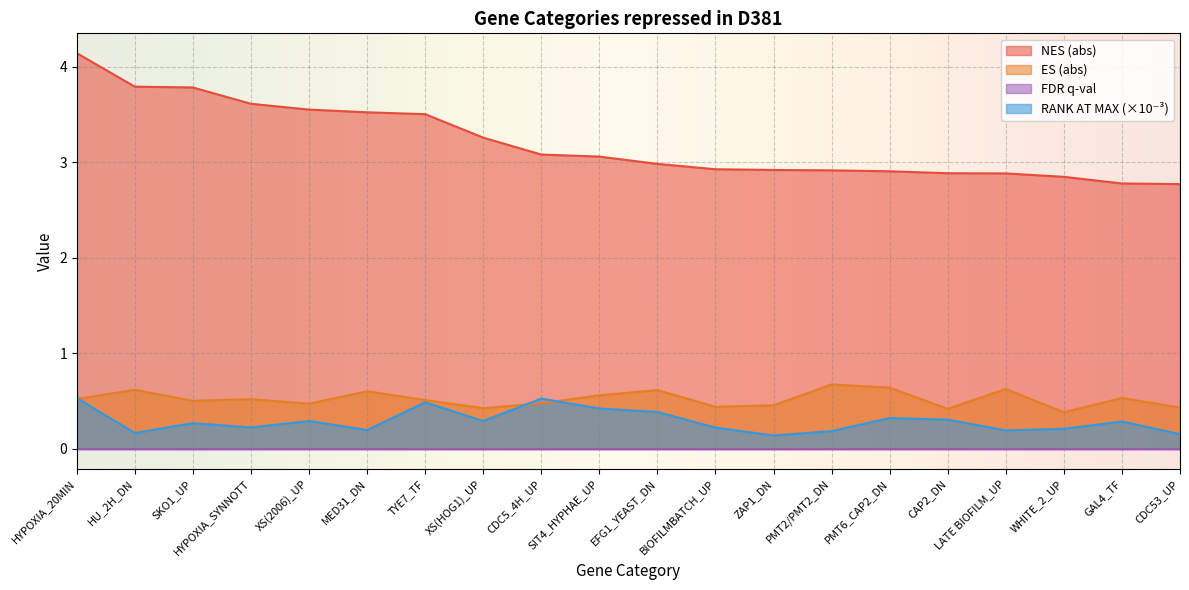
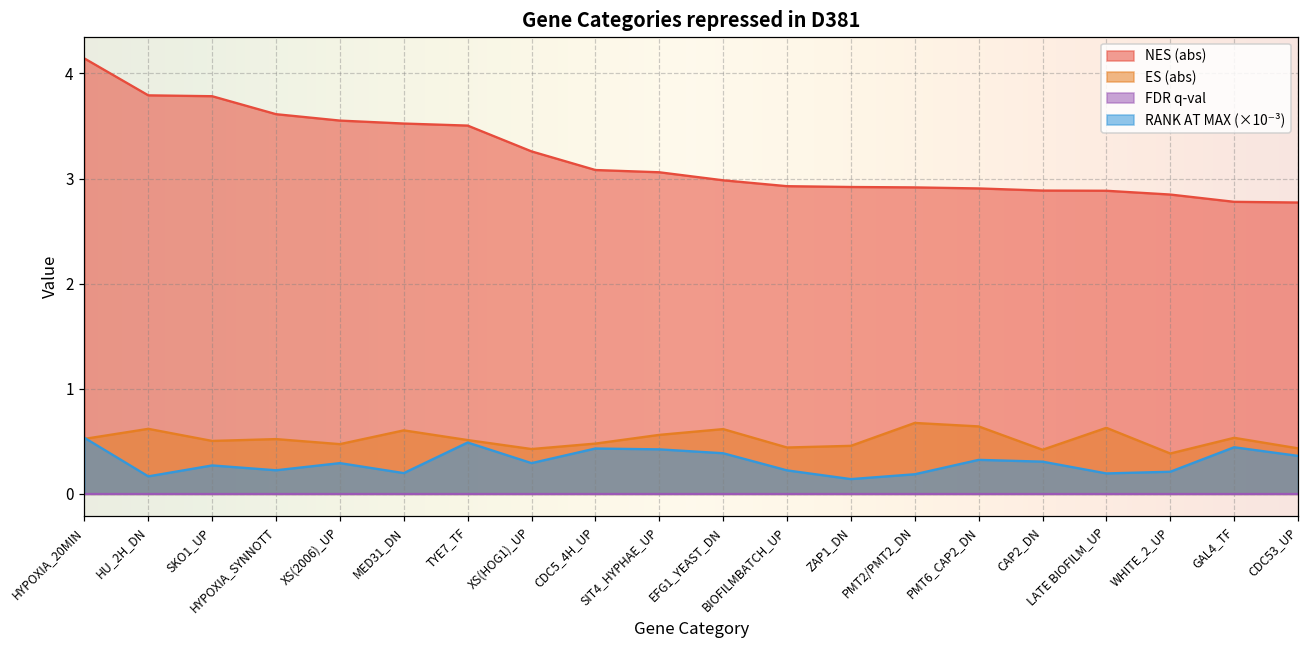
RANK AT MAX (×10⁻³), CDC5_4H_UP: 0.5 -> 0.4
RANK AT MAX (×10⁻³), GAL4_TF: 0.3 -> 0.4
RANK AT MAX (×10⁻³), CDC53_UP: 0.2 -> 0.4
